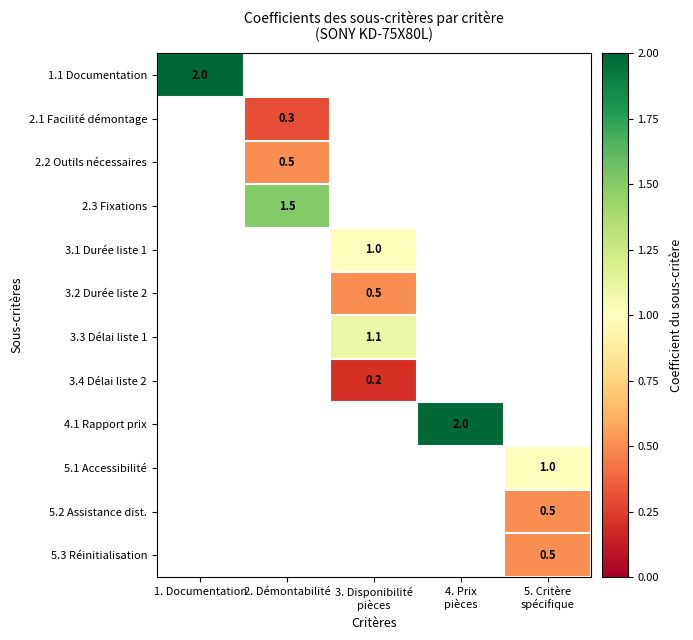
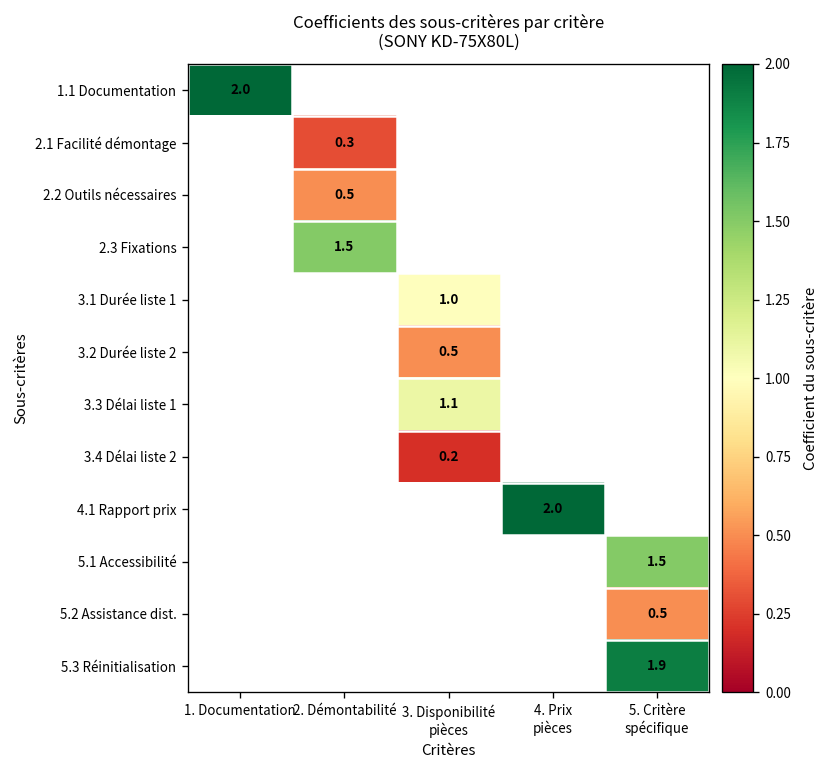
5.1 Accessibilité, 5. Critère spécifique: 1.0 -> 1.5
5.3 Réinitialisation, 5. Critère spécifique: 0.5 -> 1.9
